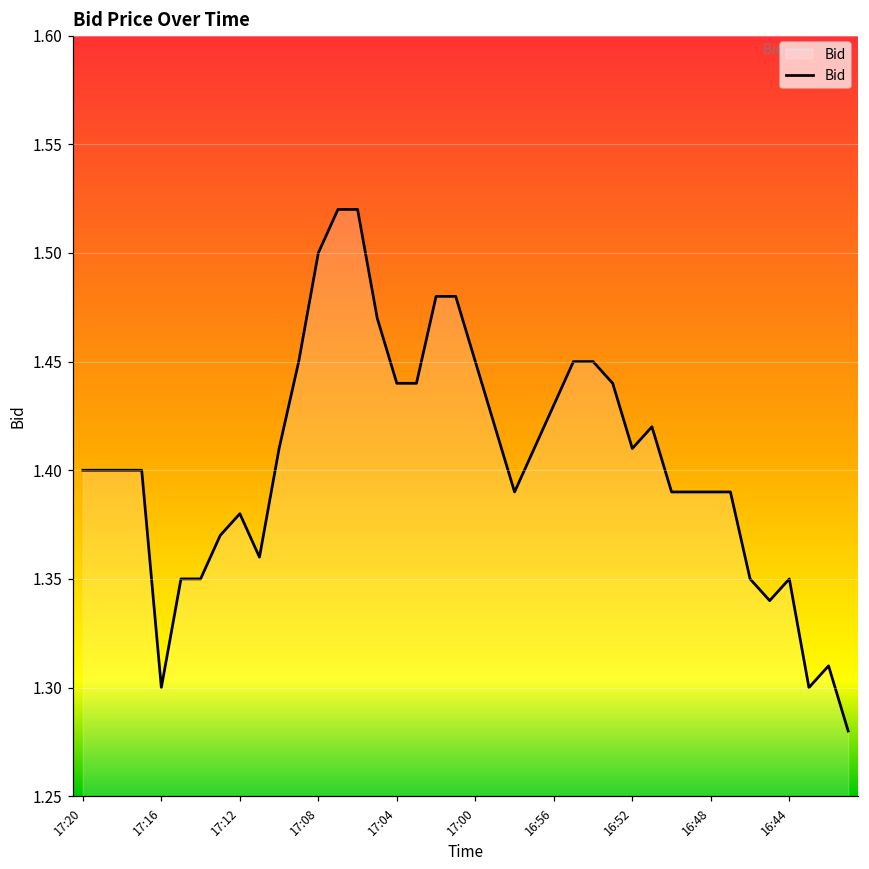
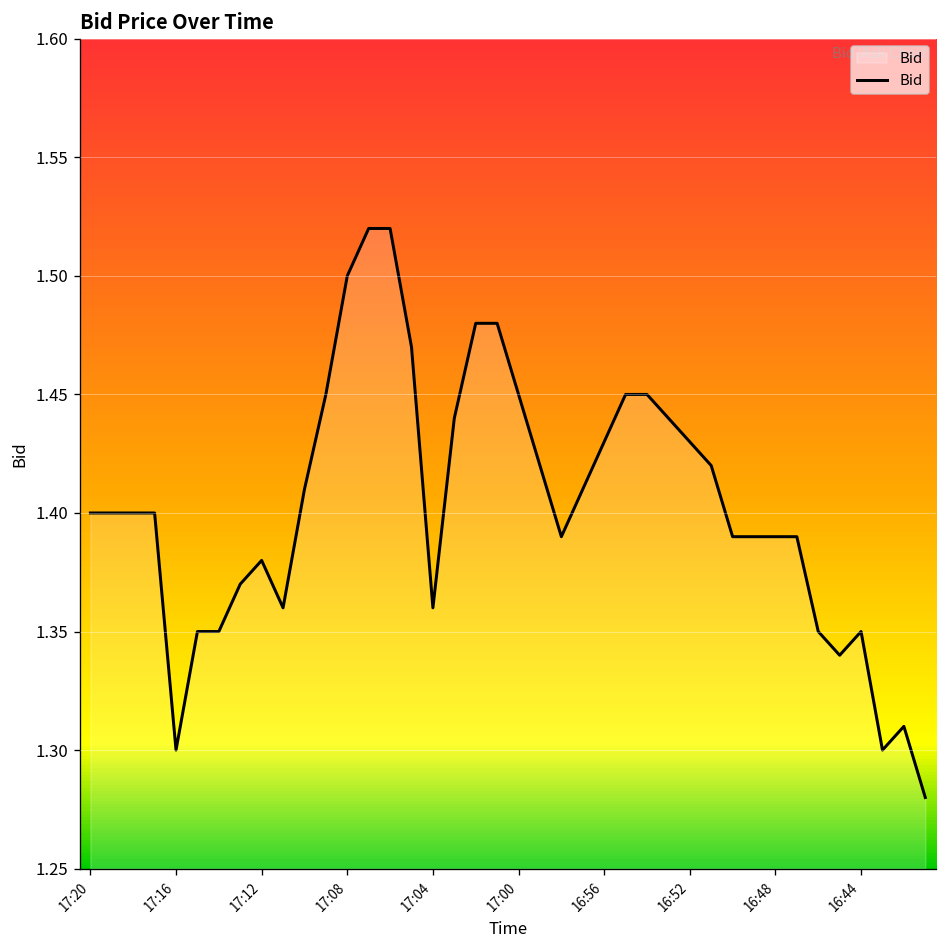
17:04: 1.44 -> 1.36
16:52: 1.41 -> 1.43
